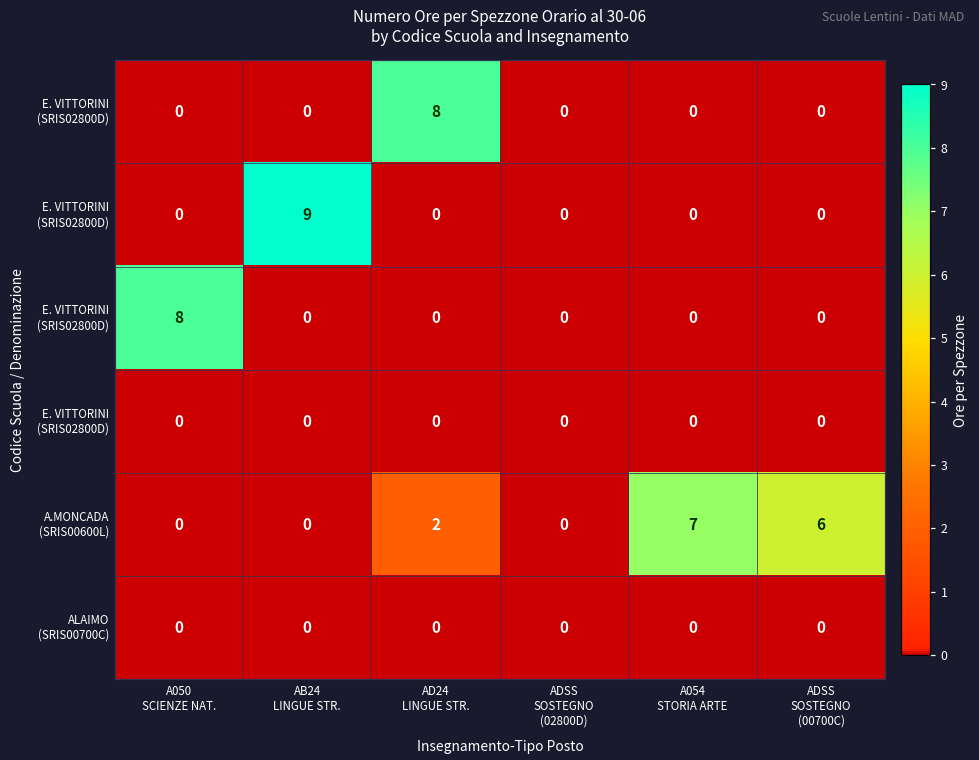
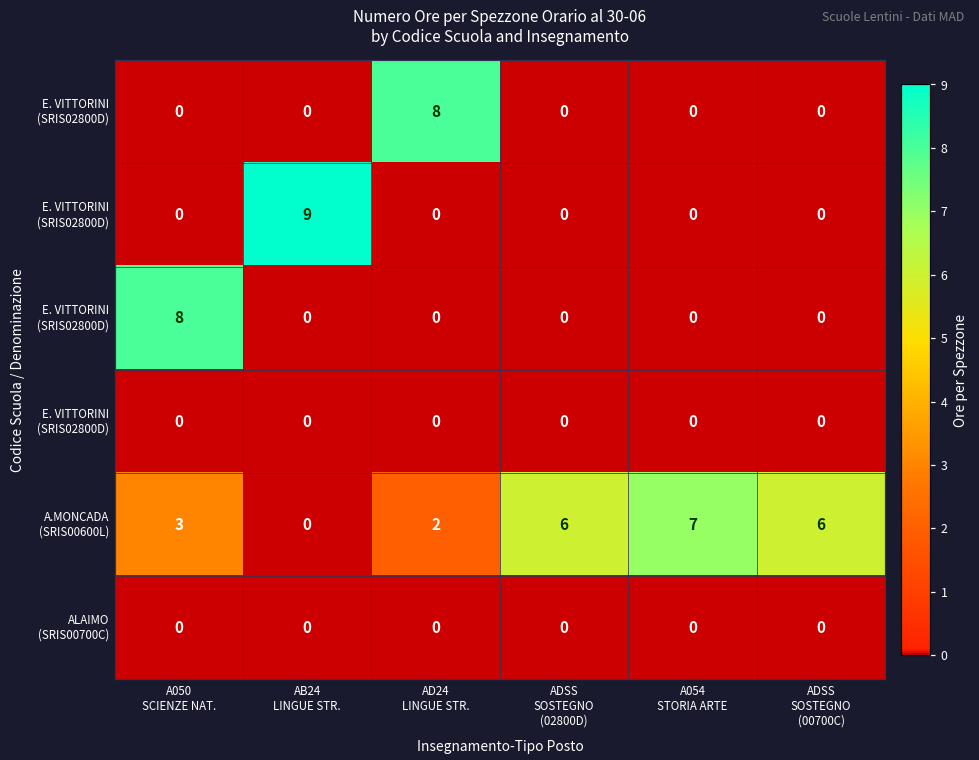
A.MONCADA (SRIS00600L), A050 SCIENZE NAT.: 0 -> 3
A.MONCADA (SRIS00600L), ADSS SOSTEGNO (02800D): 0 -> 6
